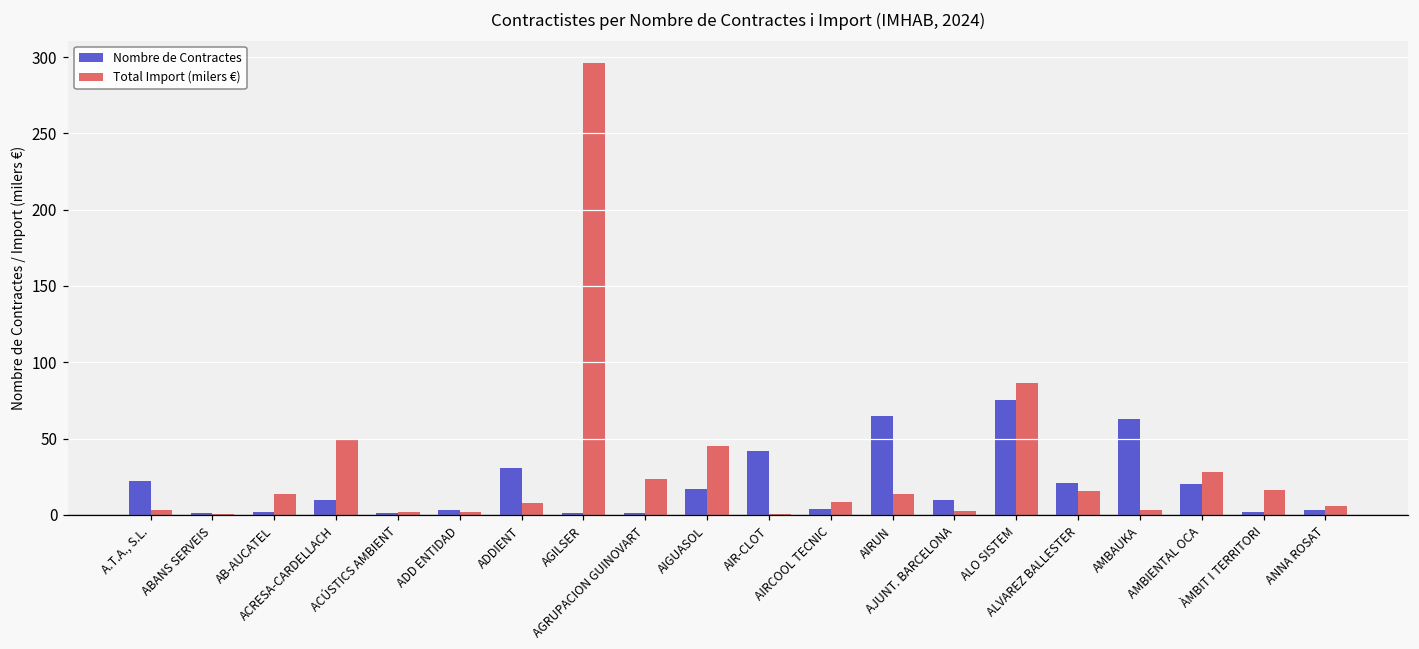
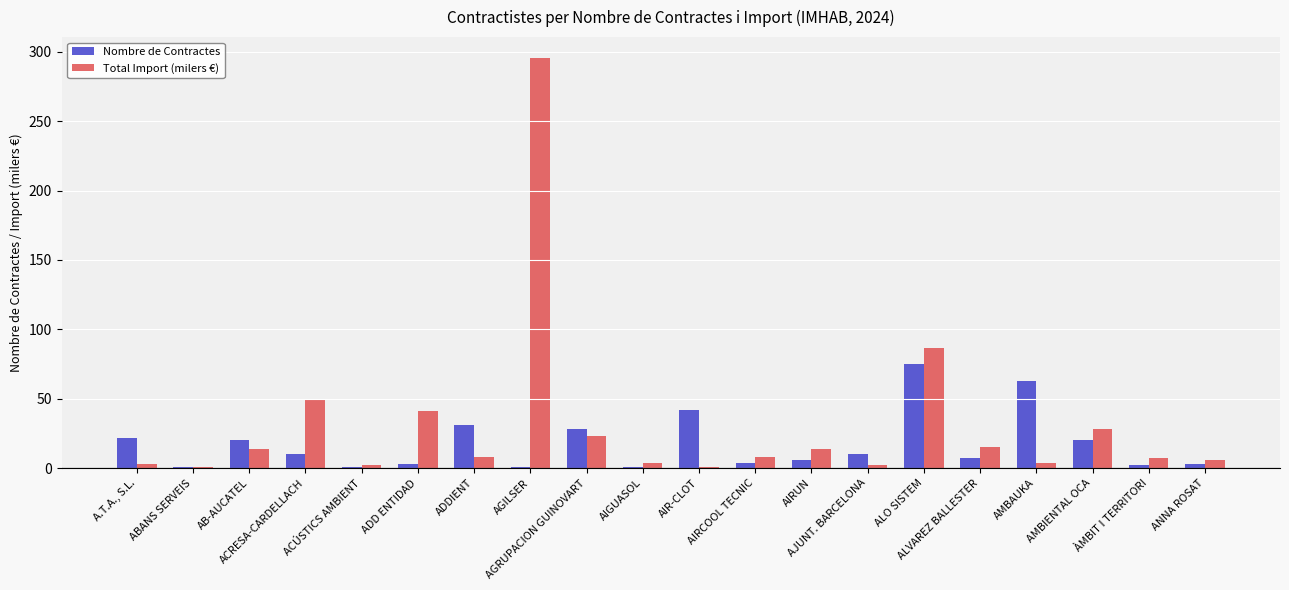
Nombre de Contractes, AB-AUCATEL: 2 -> 20
Total Import (milers €), ADD ENTIDAD: 2 -> 41
Nombre de Contractes, AGRUPACION GUINOVART: 1 -> 28
Nombre de Contractes, AIGUASOL: 17 -> 1
Total Import (milers €), AIGUASOL: 45 -> 4
Nombre de Contractes, AIRUN: 65 -> 6
Nombre de Contractes, ALVAREZ BALLESTER: 21 -> 7
Total Import (milers €), ÀMBIT I TERRITORI: 16 -> 7
